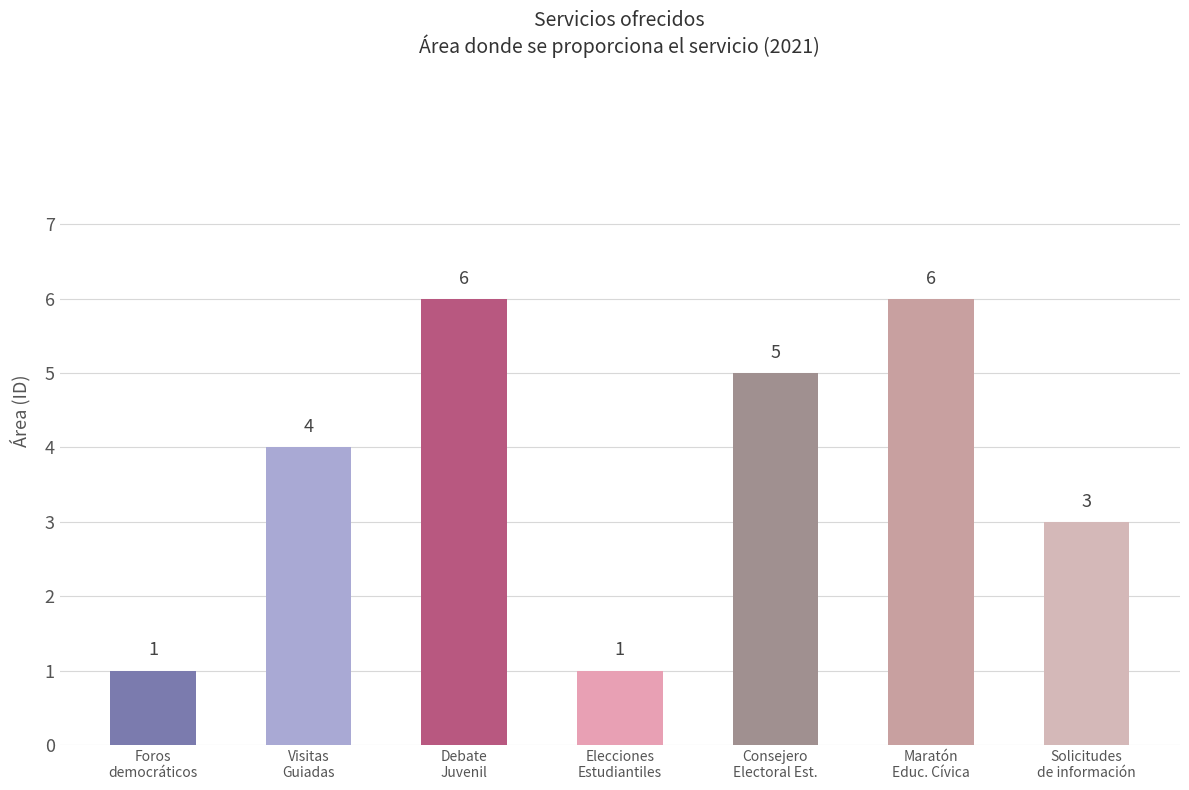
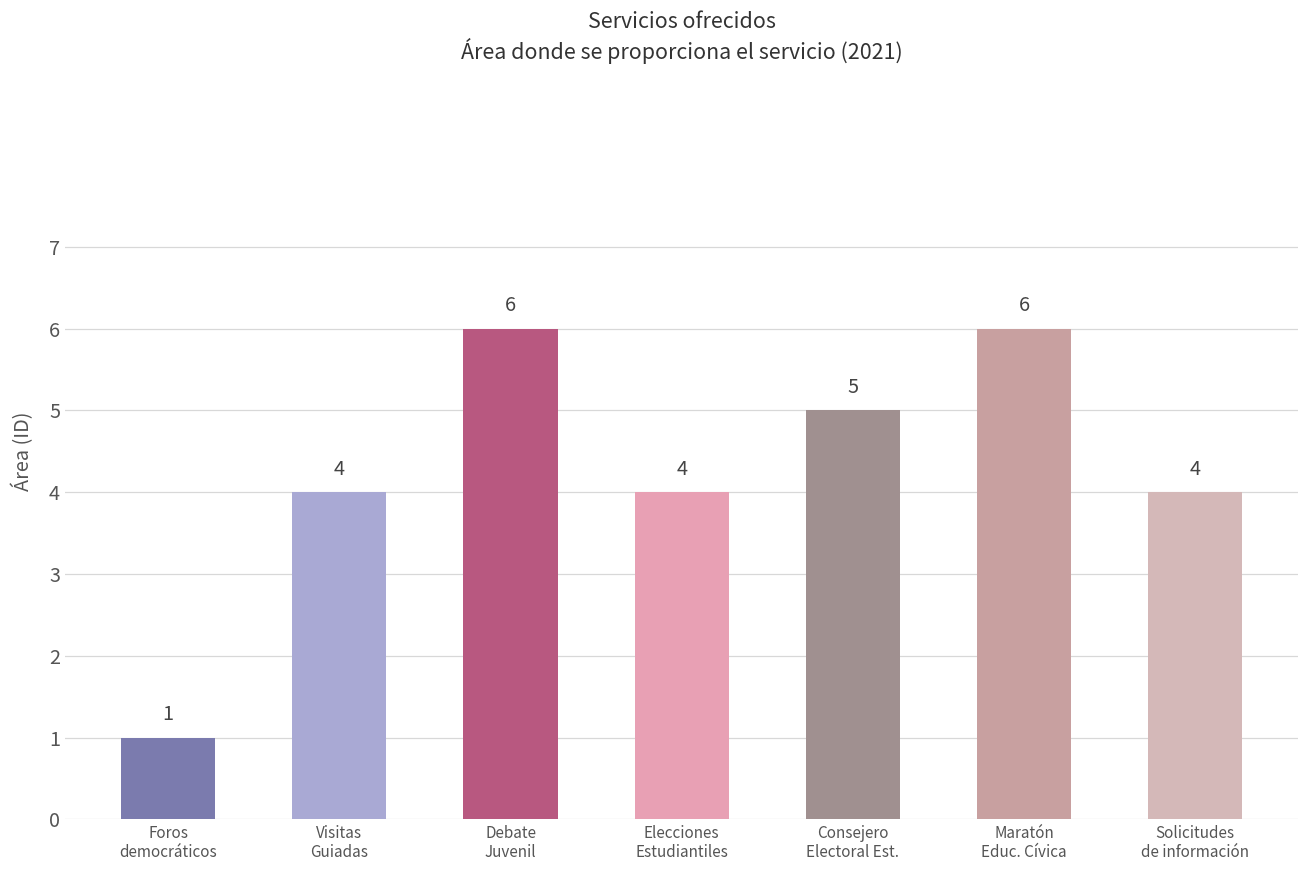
Elecciones Estudiantiles: 1 -> 4
Solicitudes de información: 3 -> 4
